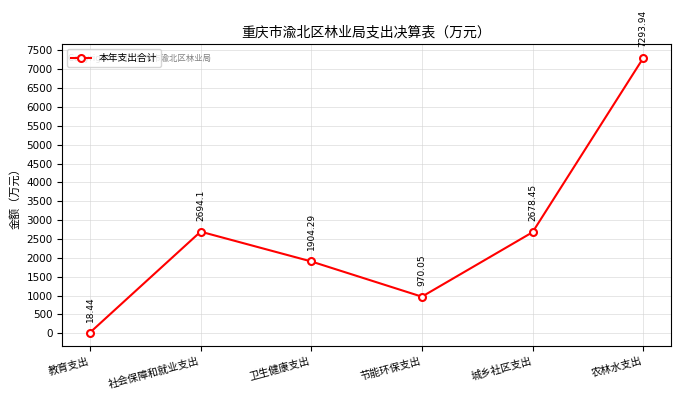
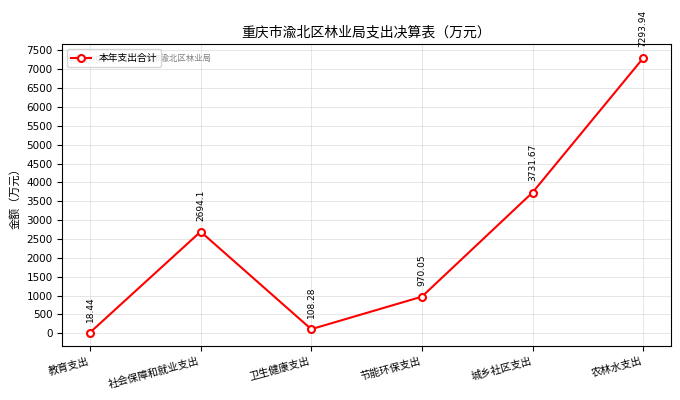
卫生健康支出: 1904.29 -> 108.28
城乡社区支出: 2678.45 -> 3731.67
